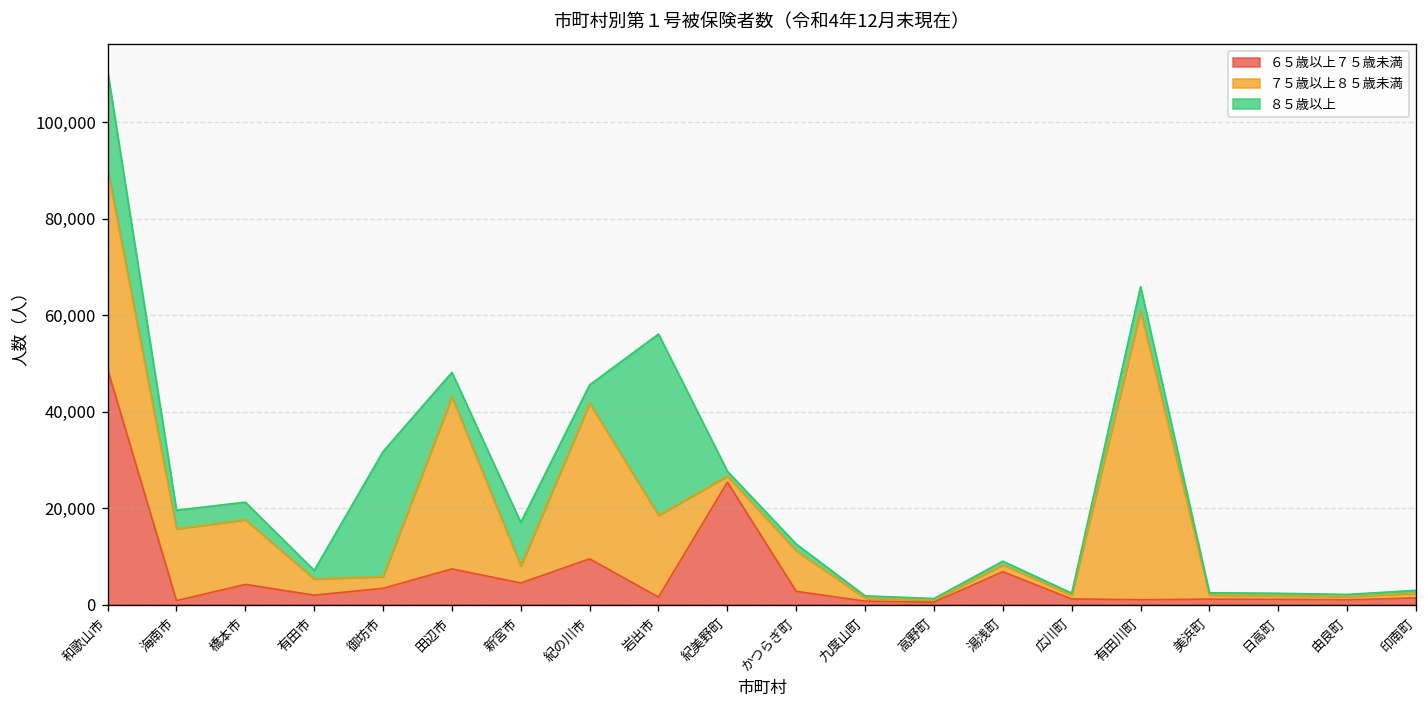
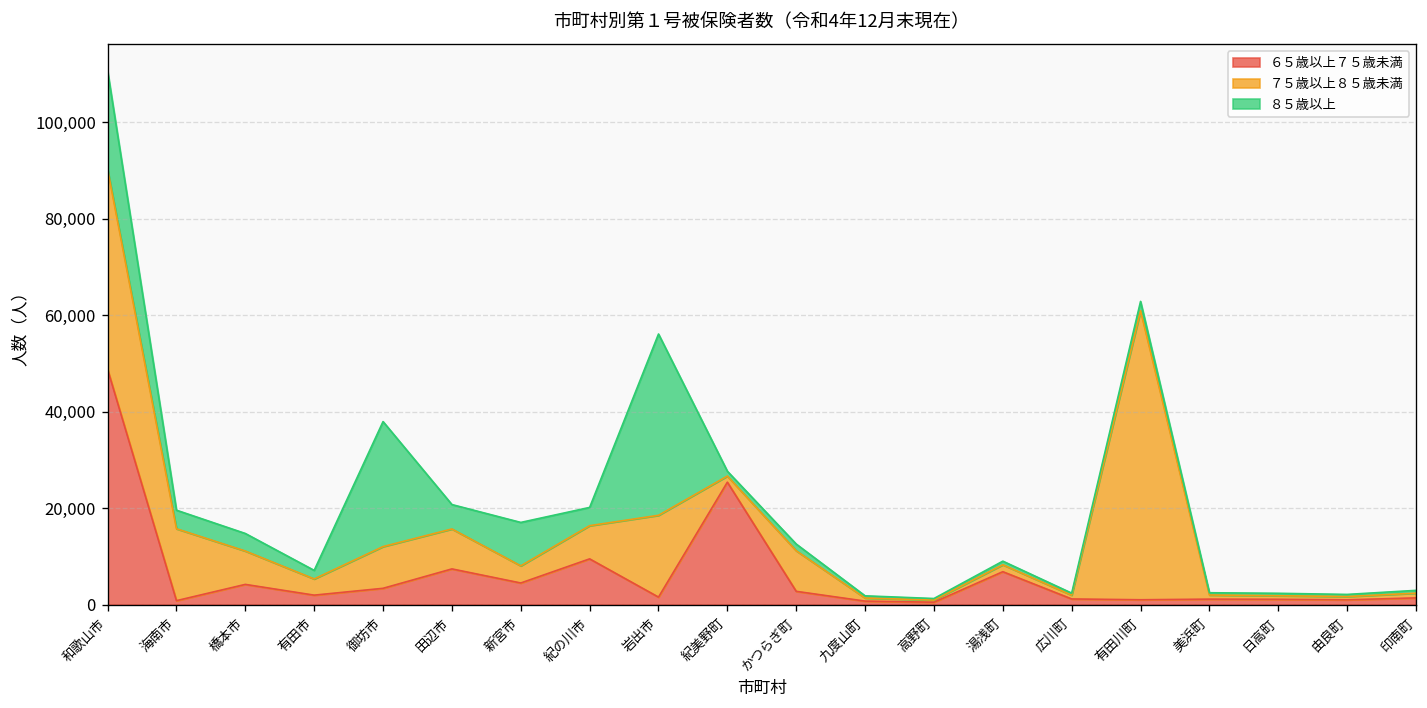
７５歳以上８５歳未満, 橋本市: 13,000 -> 7,000
７５歳以上８５歳未満, 御坊市: 2,000 -> 9,000
７５歳以上８５歳未満, 田辺市: 36,000 -> 8,000
７５歳以上８５歳未満, 紀の川市: 32,000 -> 7,000
８５歳以上, 有田川町: 5,000 -> 2,000
